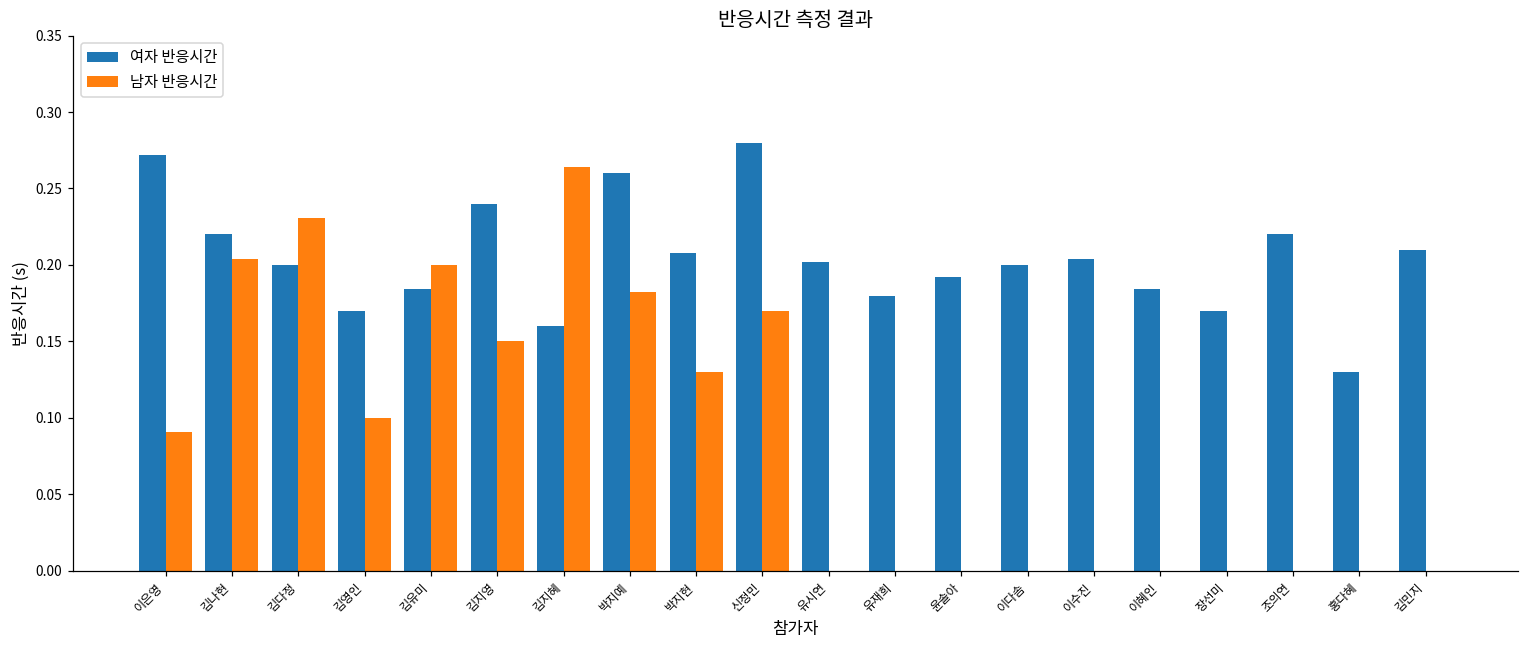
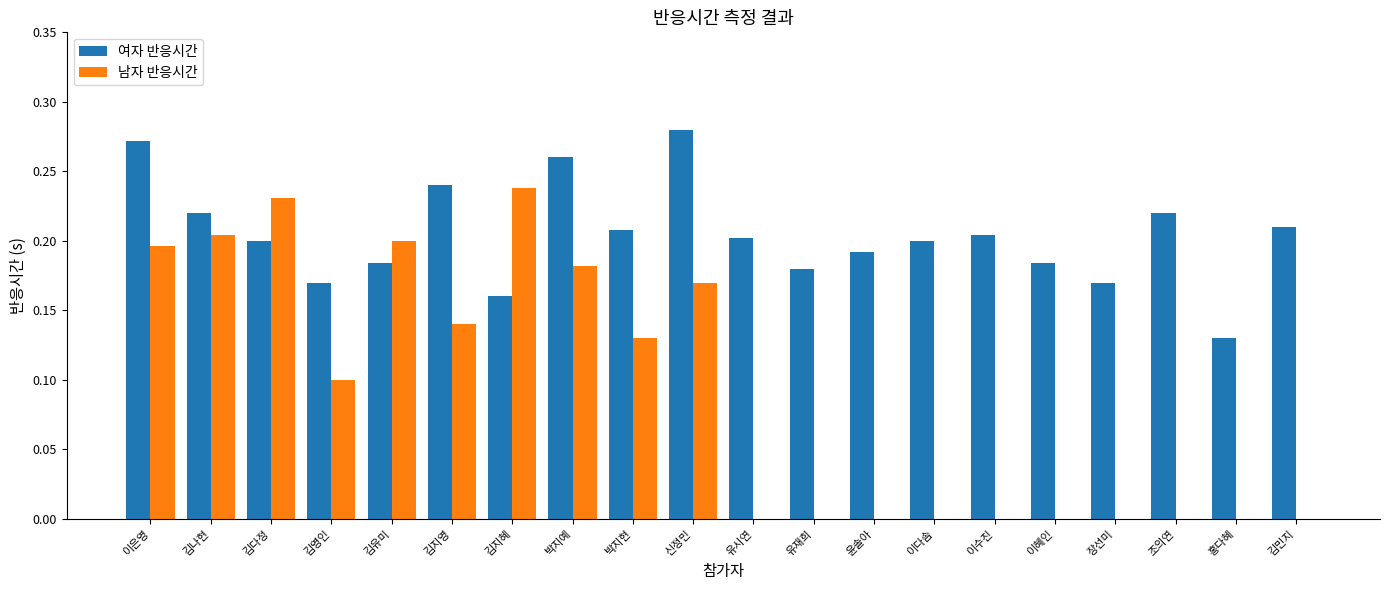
남자 반응시간, 이은영: 0.091 -> 0.196
남자 반응시간, 김지영: 0.15 -> 0.14
남자 반응시간, 김지혜: 0.264 -> 0.238
